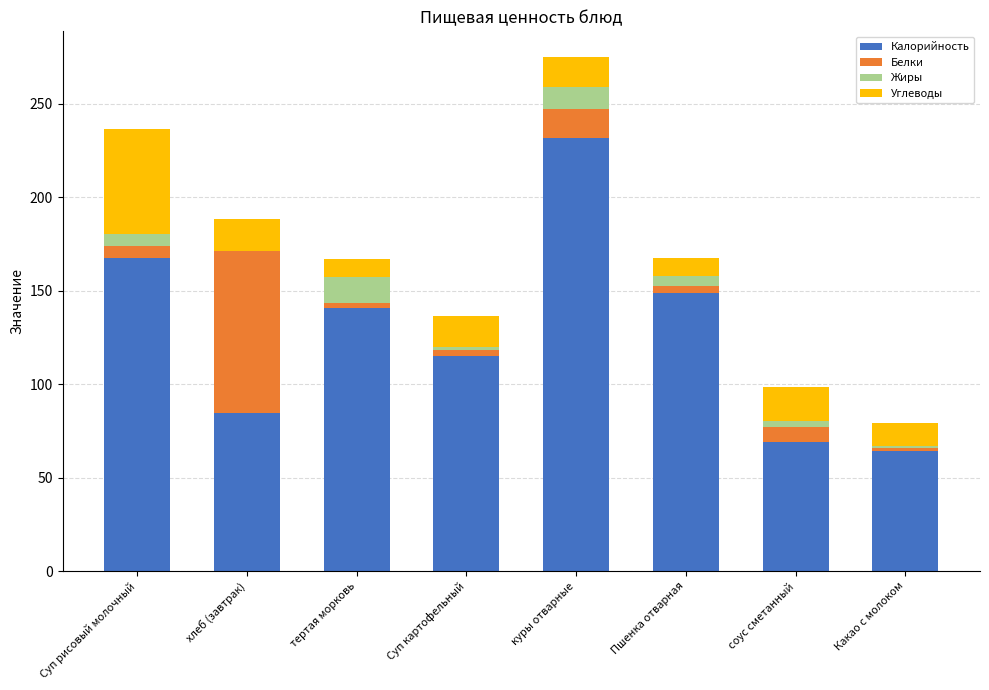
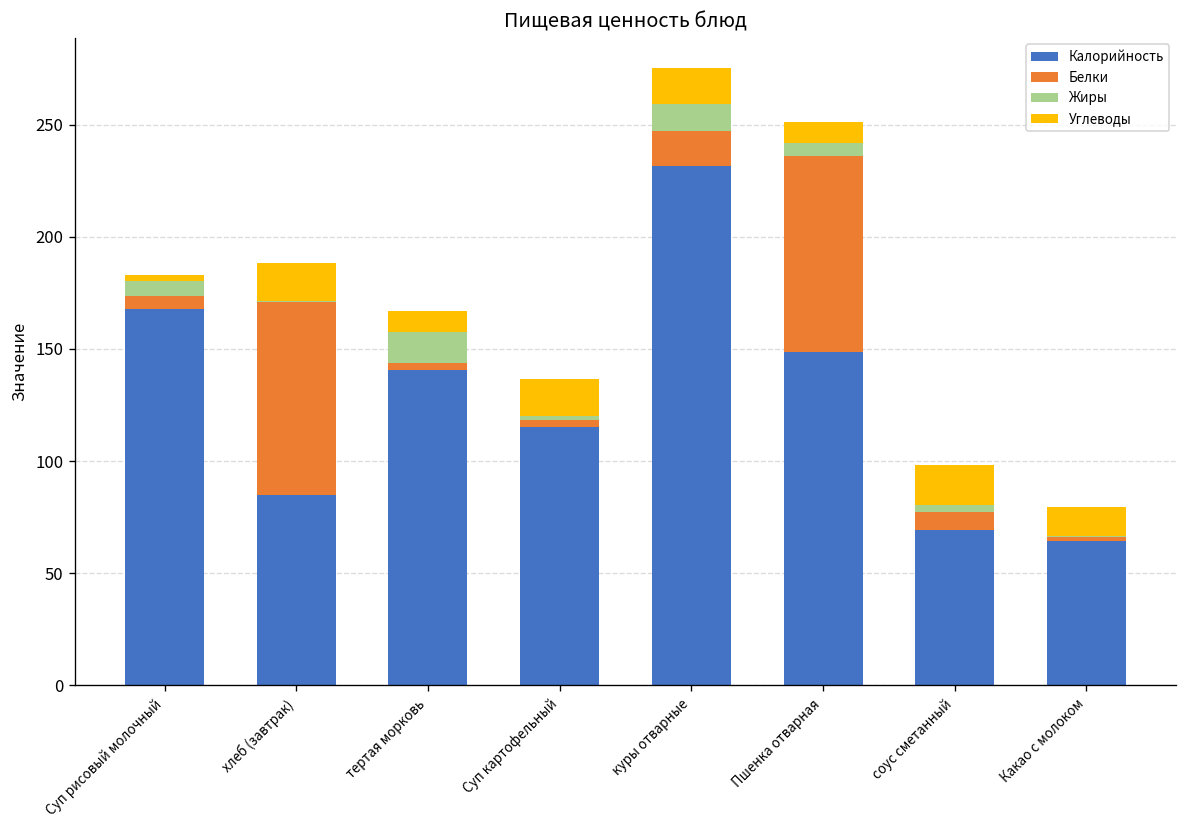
Углеводы, Суп рисовый молочный: 56 -> 3
Белки, Пшенка отварная: 4 -> 87
